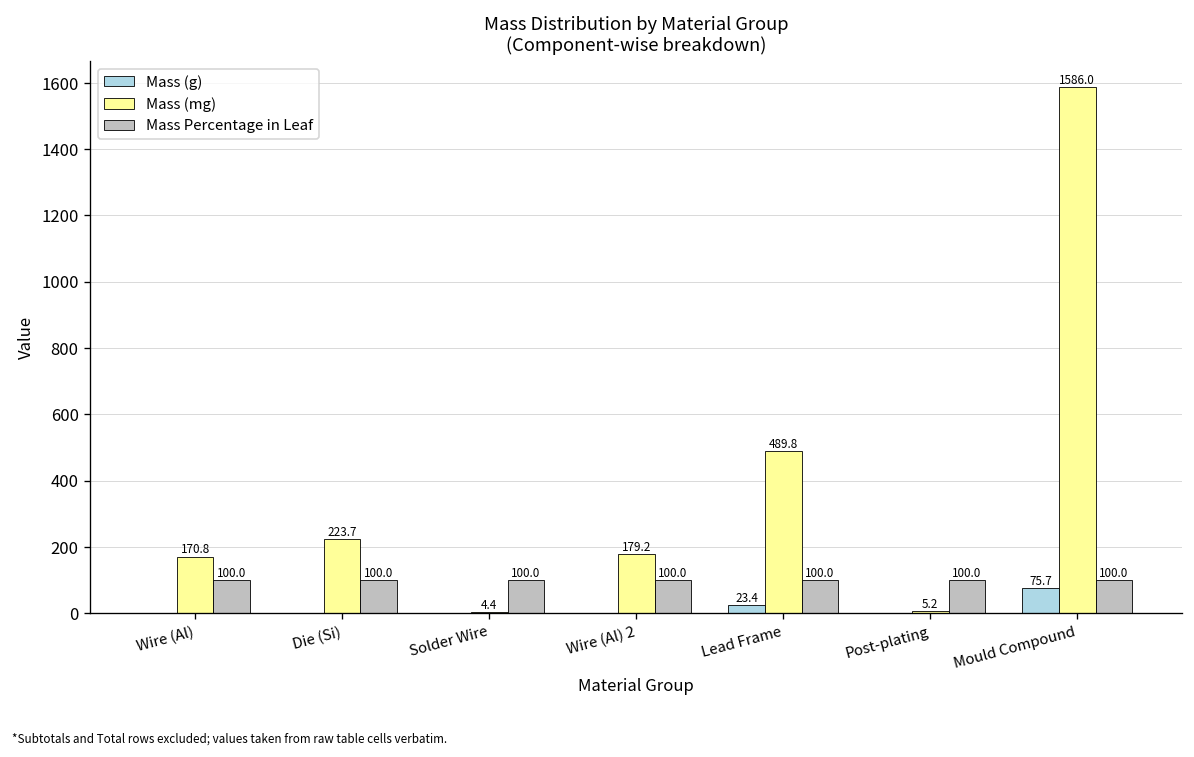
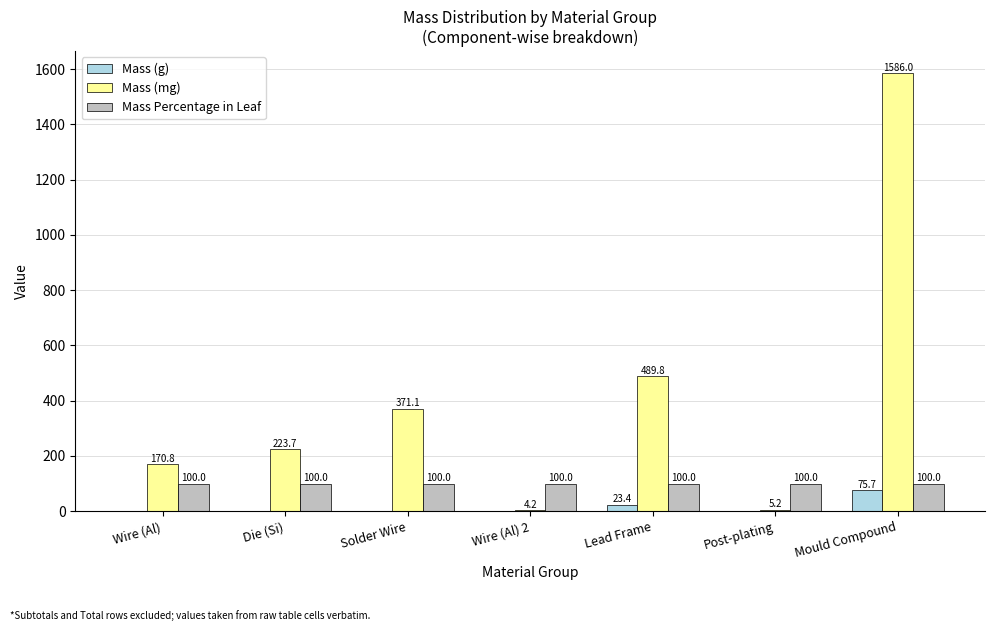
Mass (mg), Solder Wire: 4.4 -> 371.1
Mass (mg), Wire (Al) 2: 179.2 -> 4.2
